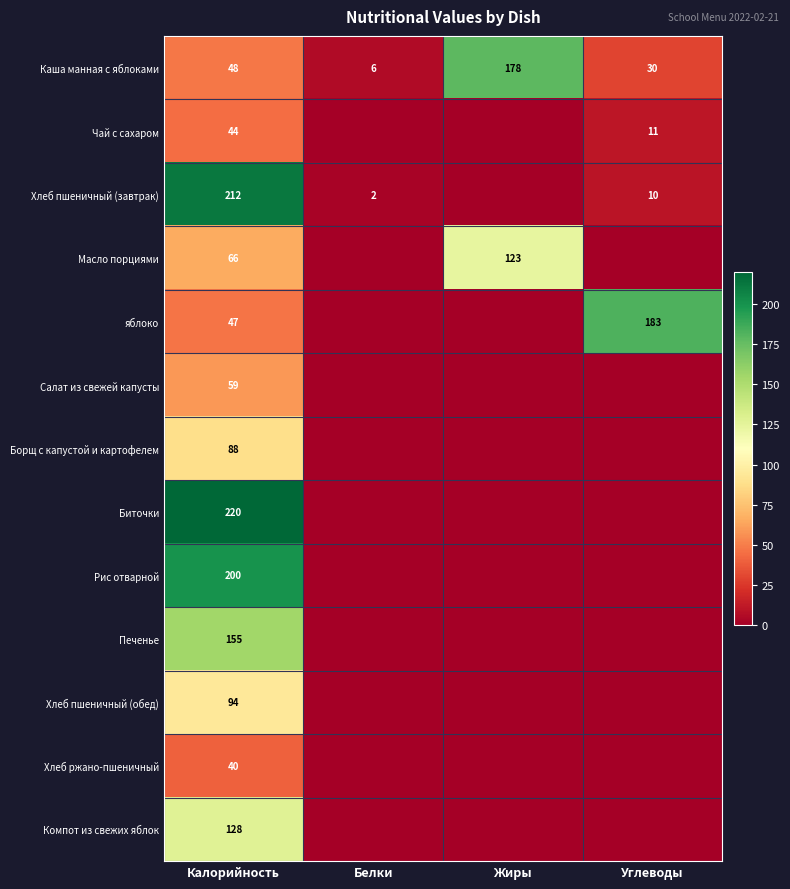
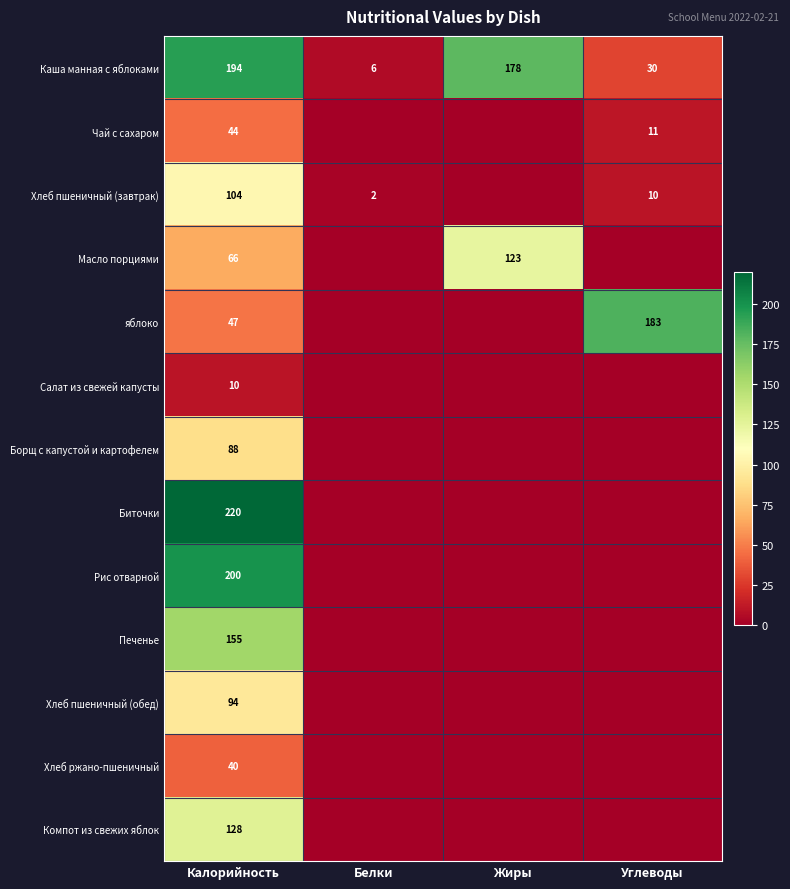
Каша манная с яблоками, Калорийность: 48 -> 194
Хлеб пшеничный (завтрак), Калорийность: 212 -> 104
Салат из свежей капусты, Калорийность: 59 -> 10
